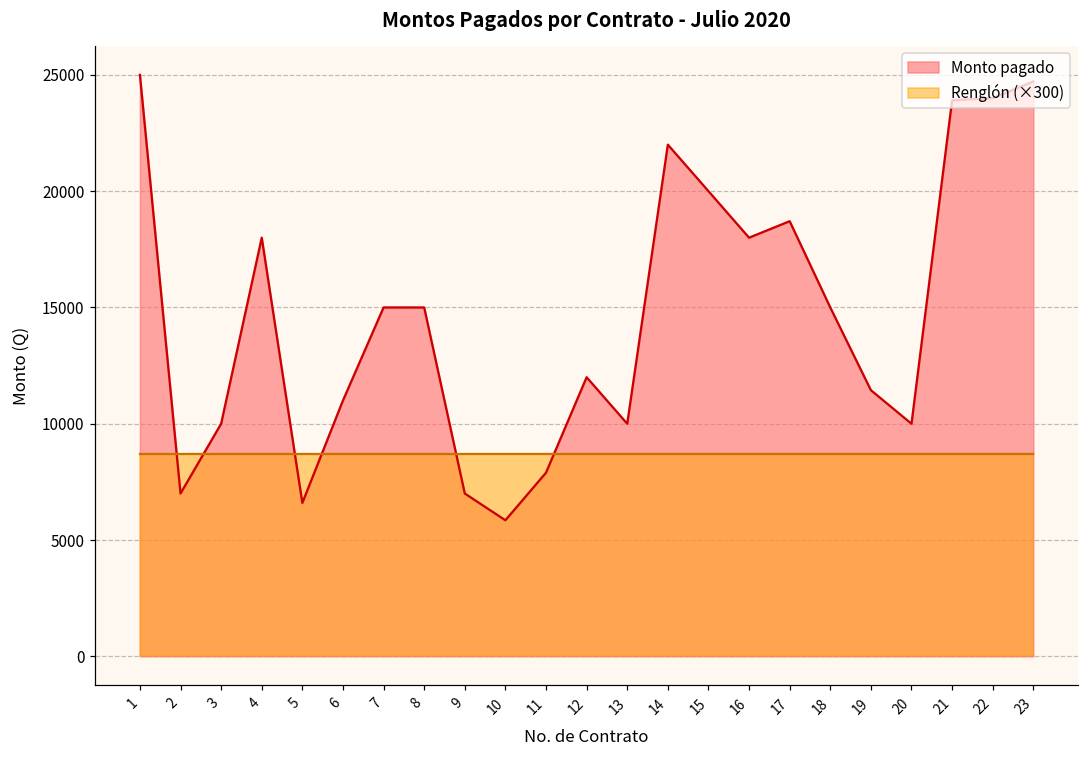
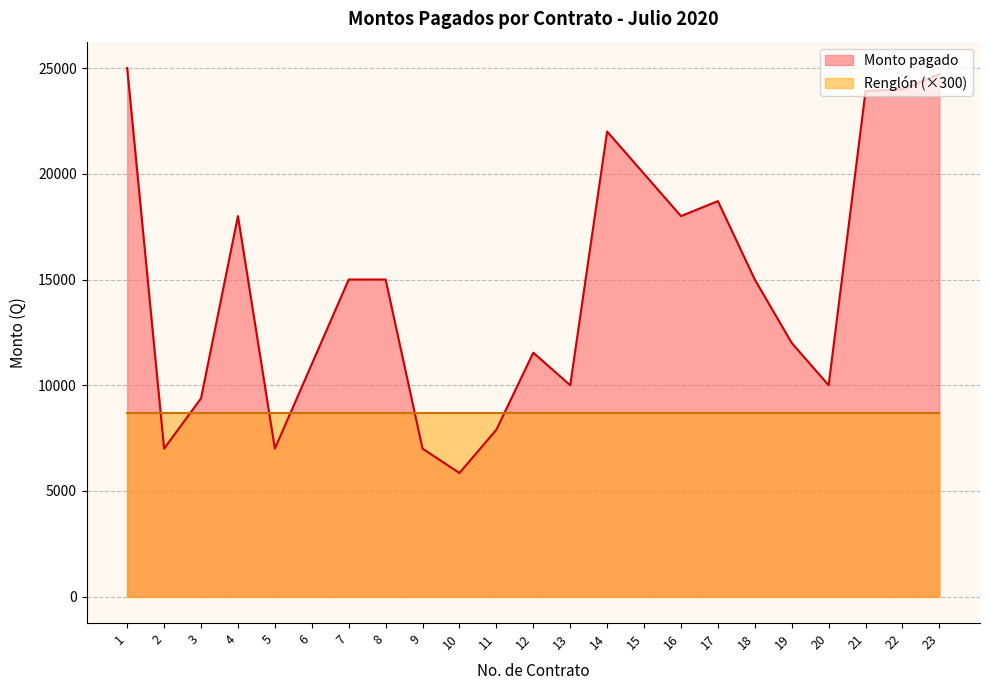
Monto pagado, 3: 10000 -> 9400
Monto pagado, 5: 6600 -> 7000
Monto pagado, 12: 12000 -> 11500
Monto pagado, 19: 11400 -> 12000
